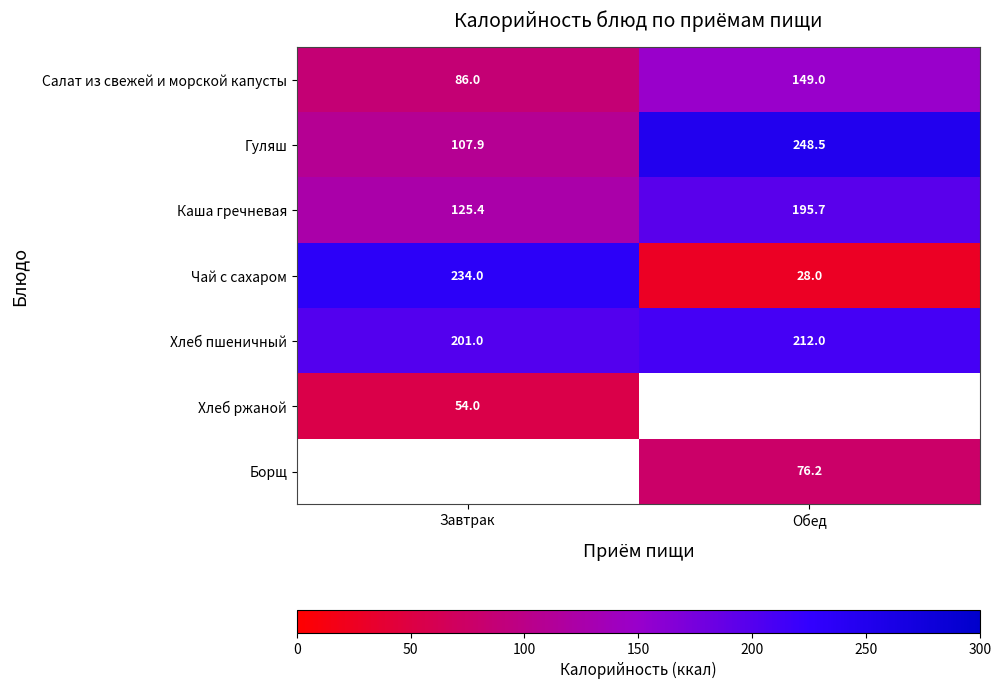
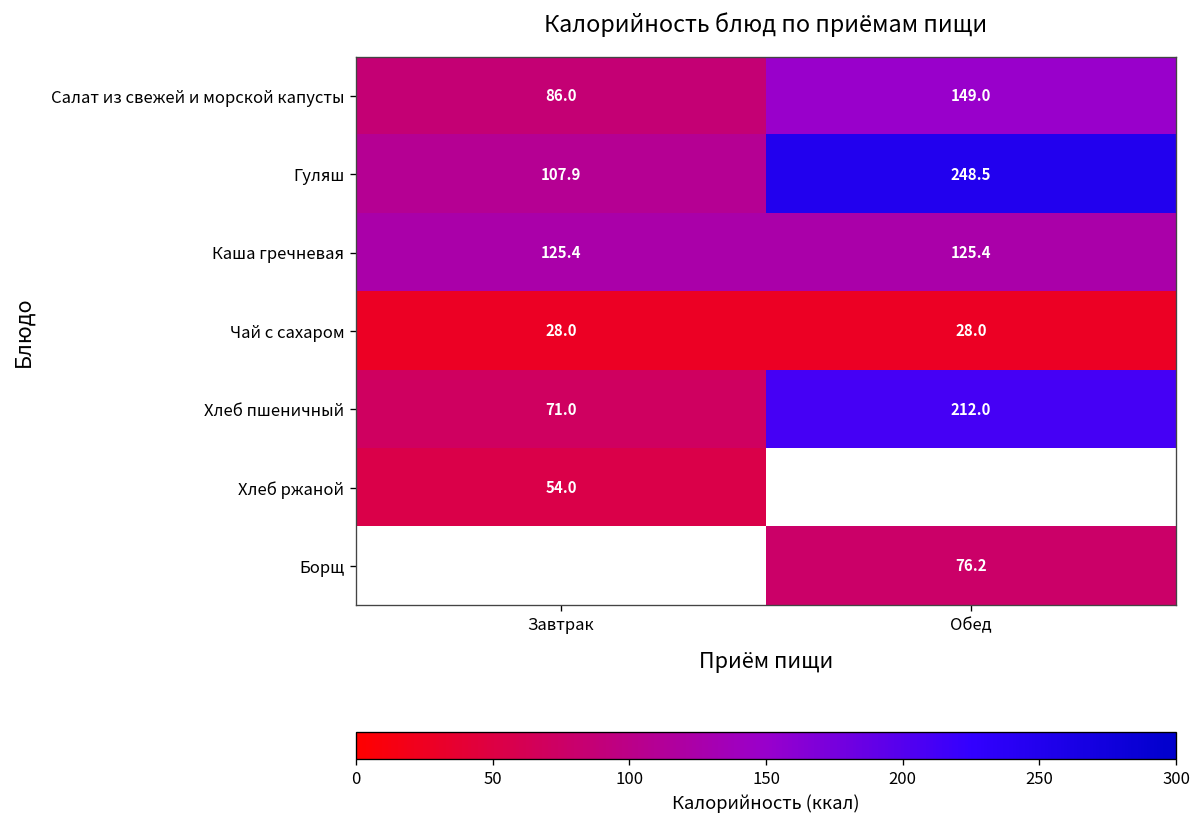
Каша гречневая, Обед: 195.7 -> 125.4
Чай с сахаром, Завтрак: 234.0 -> 28.0
Хлеб пшеничный, Завтрак: 201.0 -> 71.0
